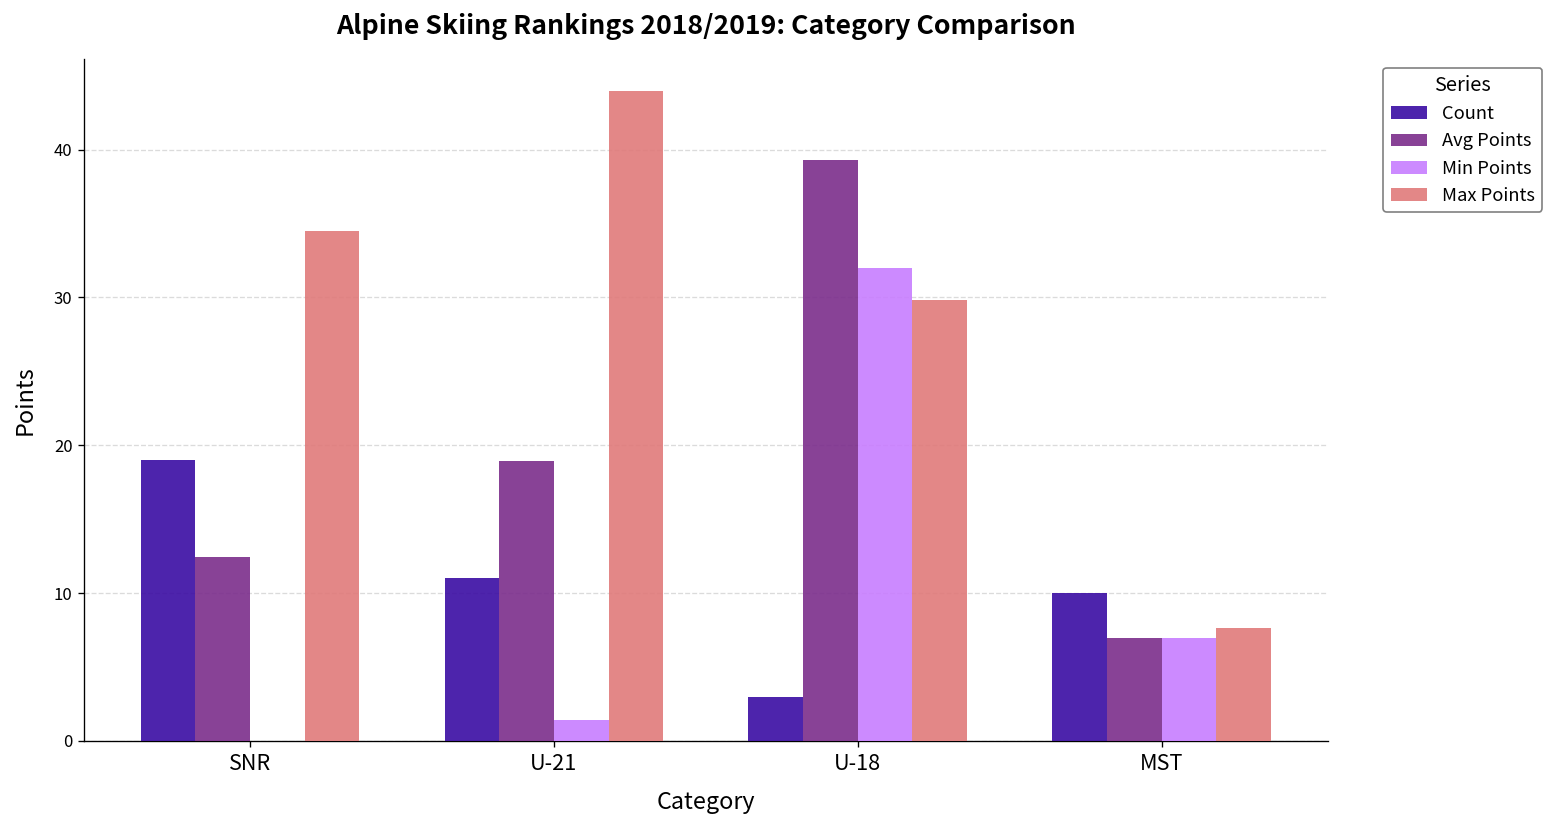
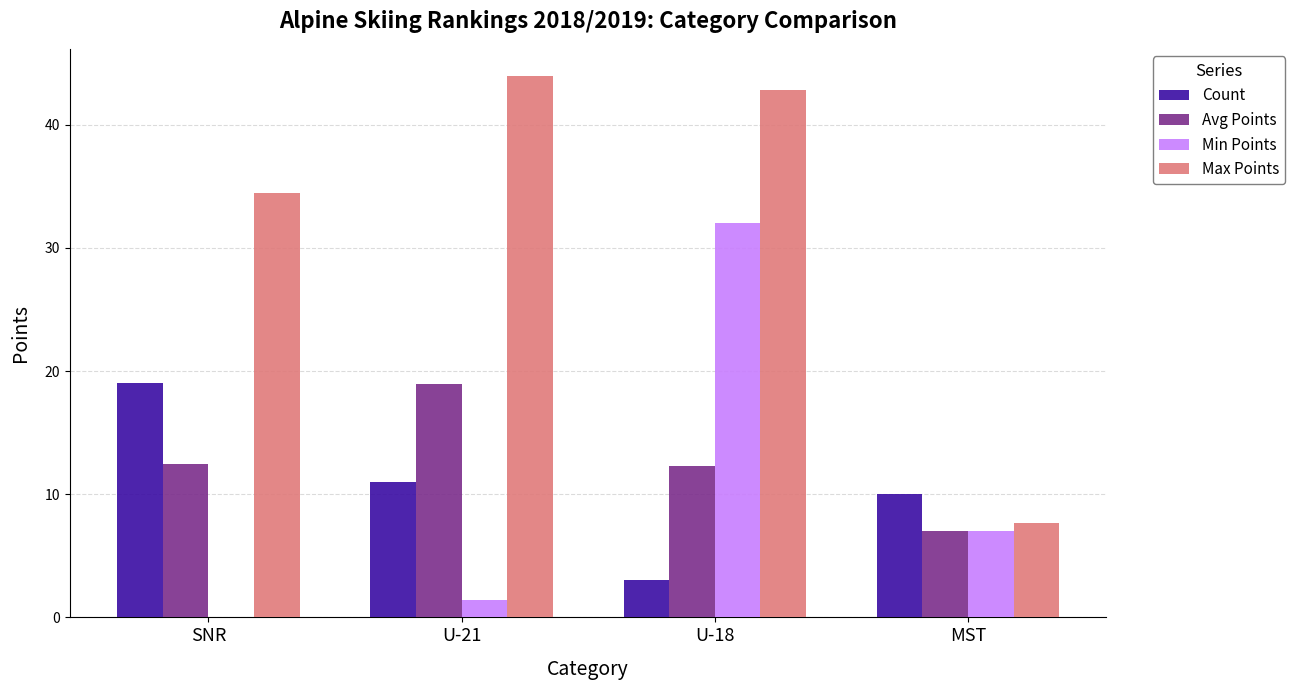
Avg Points, U-18: 39.3 -> 12.3
Max Points, U-18: 29.9 -> 42.8
